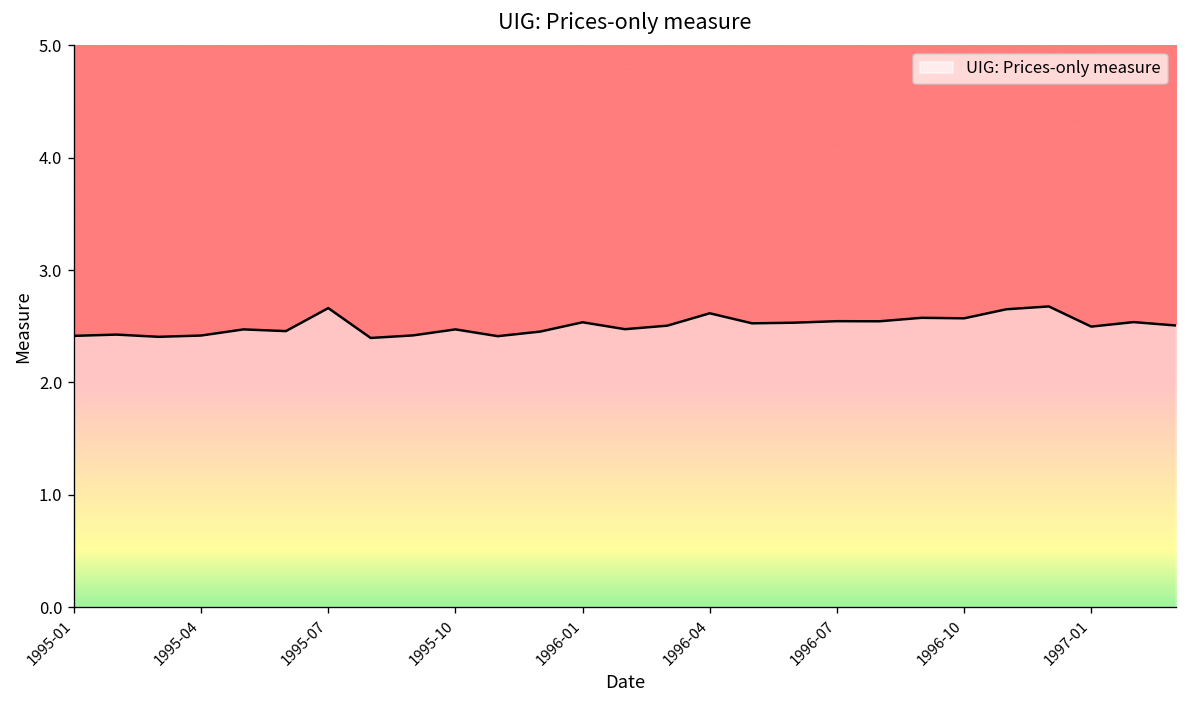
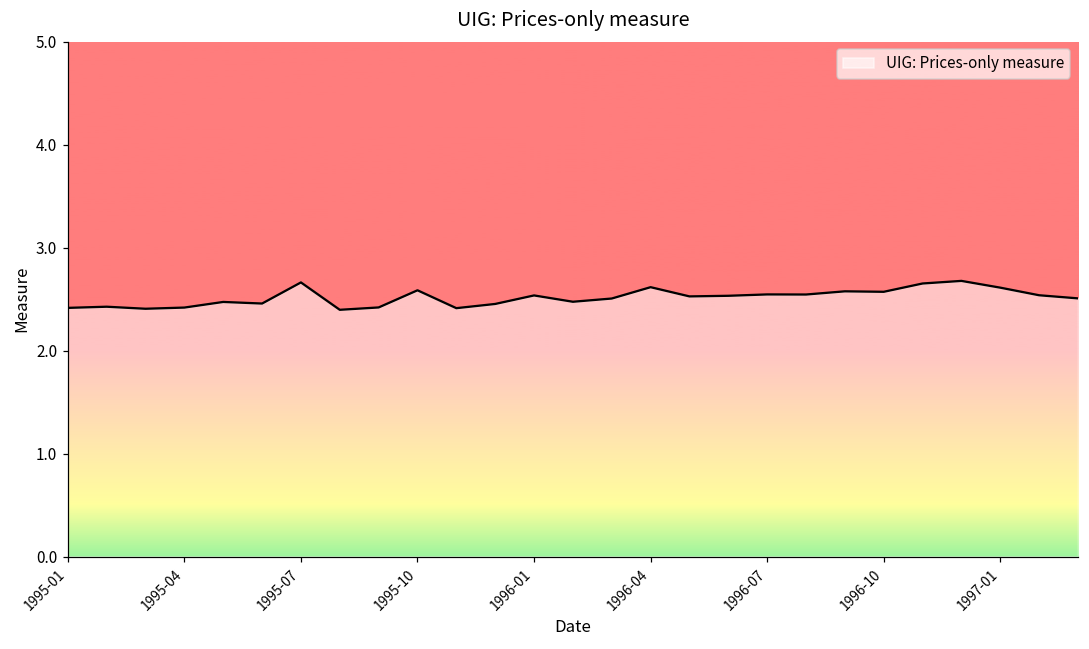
1995-10: 2.5 -> 2.6
1997-01: 2.5 -> 2.6
